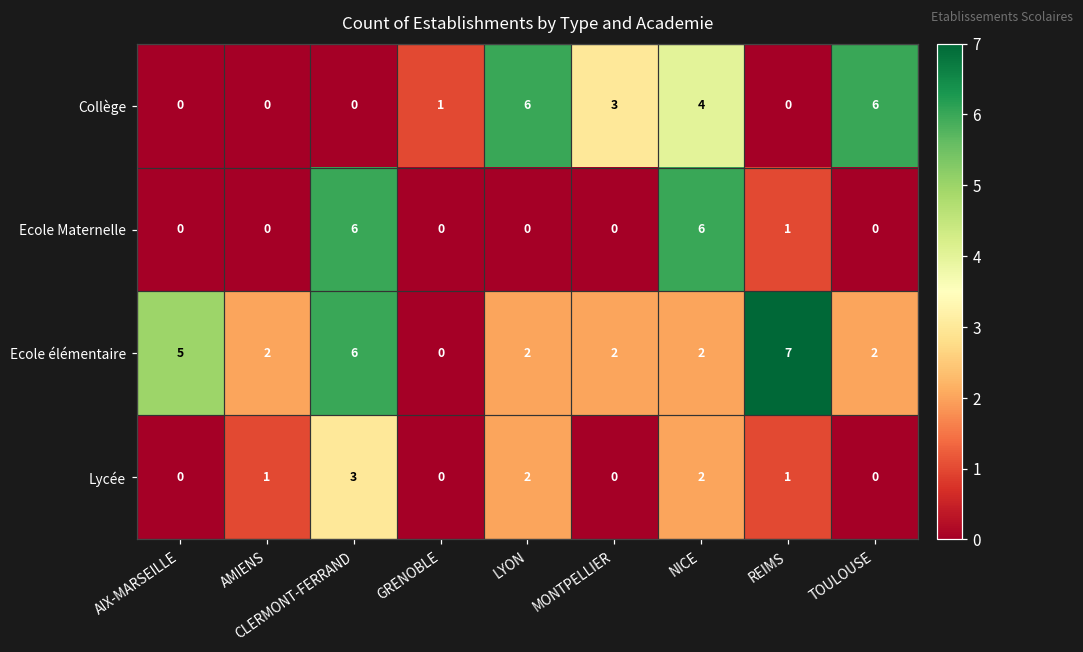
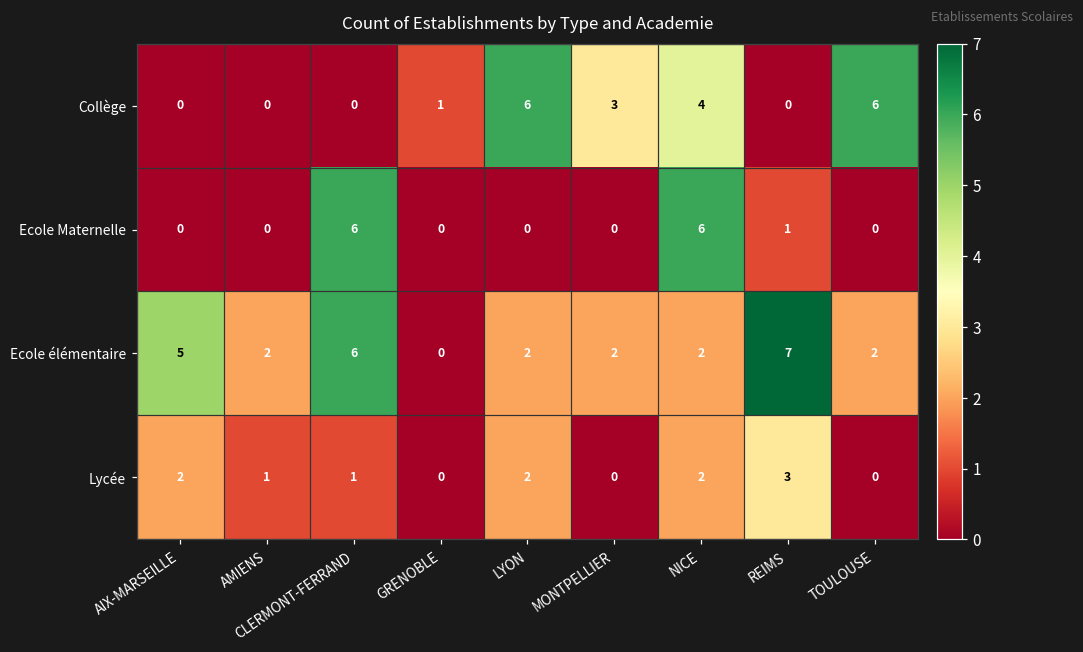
Lycée, AIX-MARSEILLE: 0 -> 2
Lycée, CLERMONT-FERRAND: 3 -> 1
Lycée, REIMS: 1 -> 3
